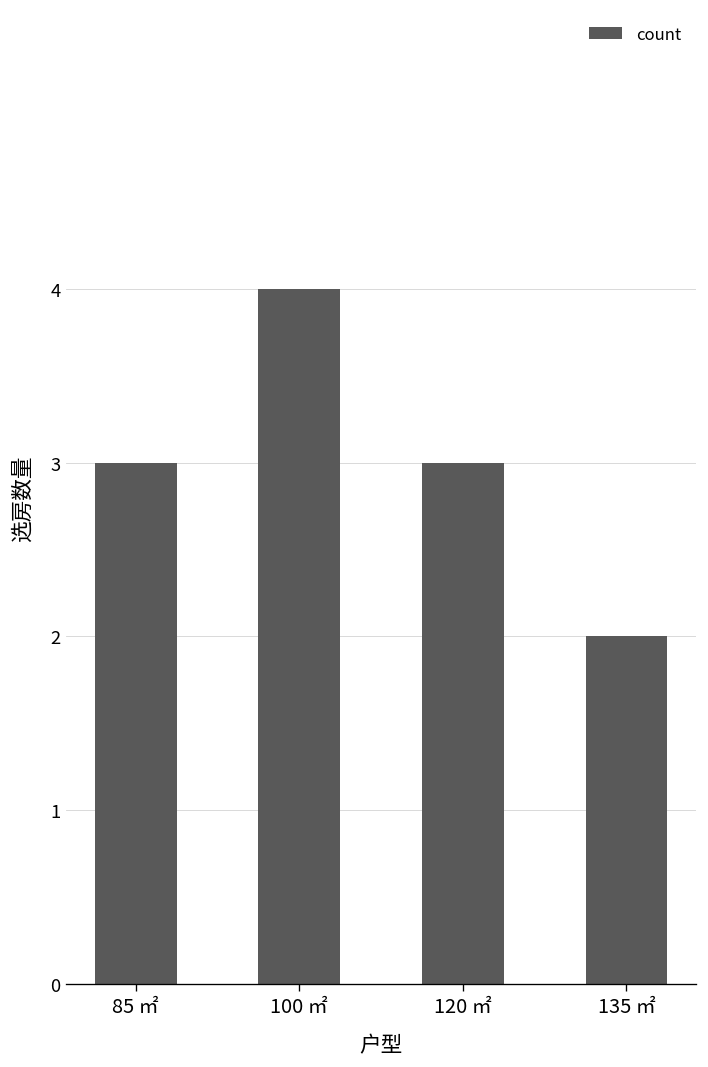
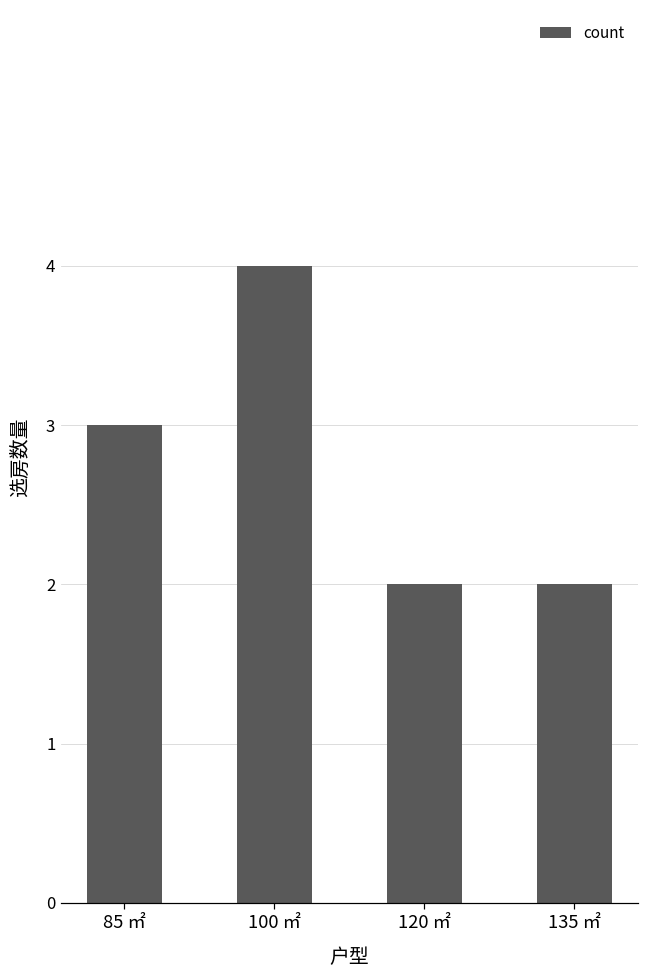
120 ㎡: 3 -> 2
